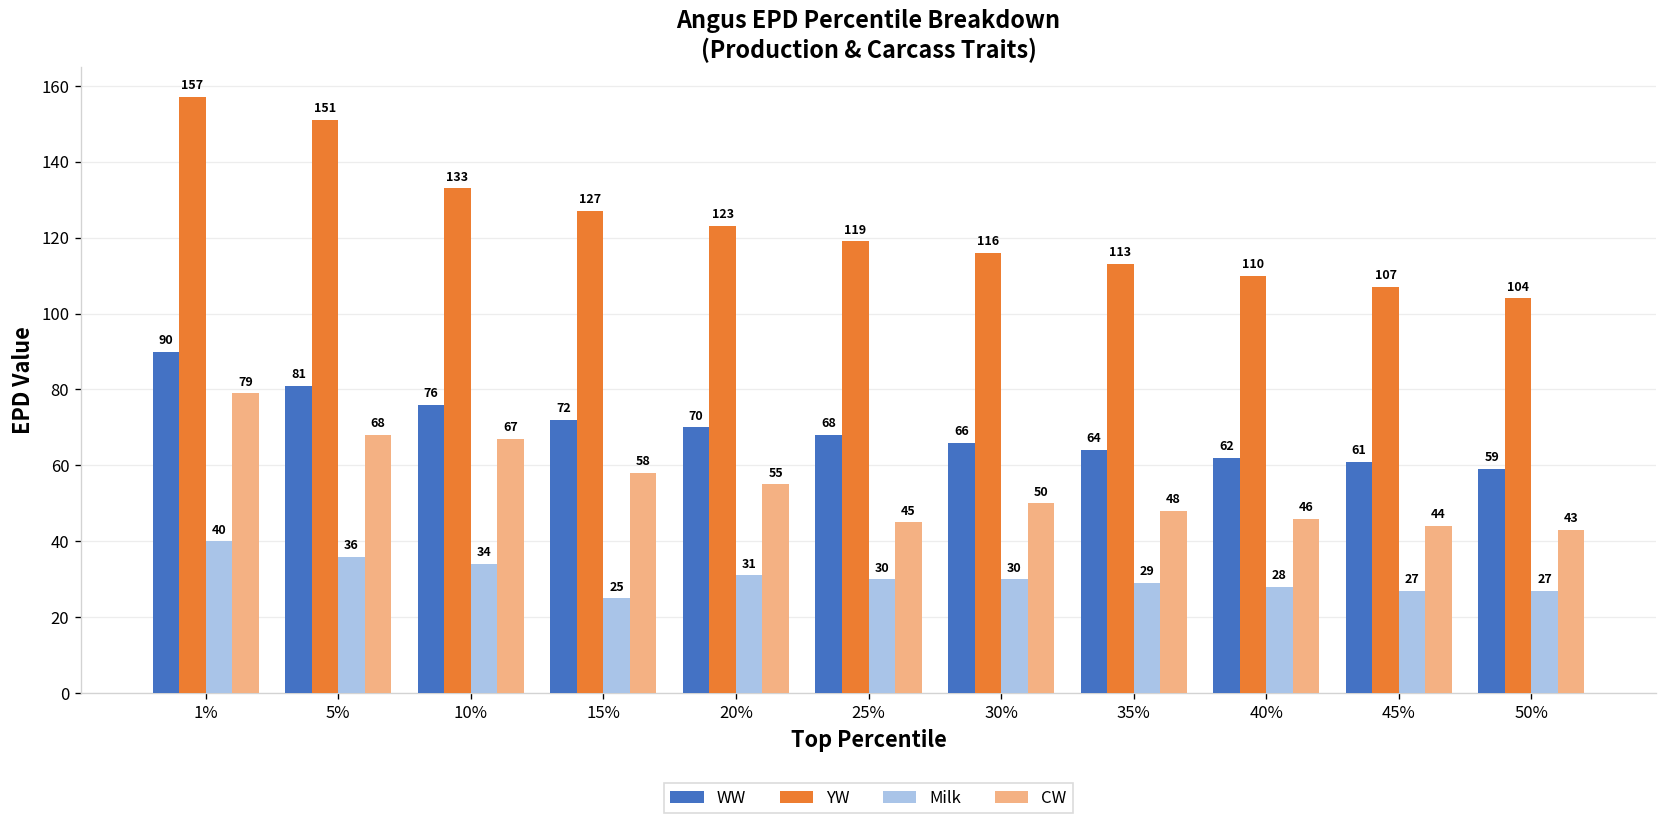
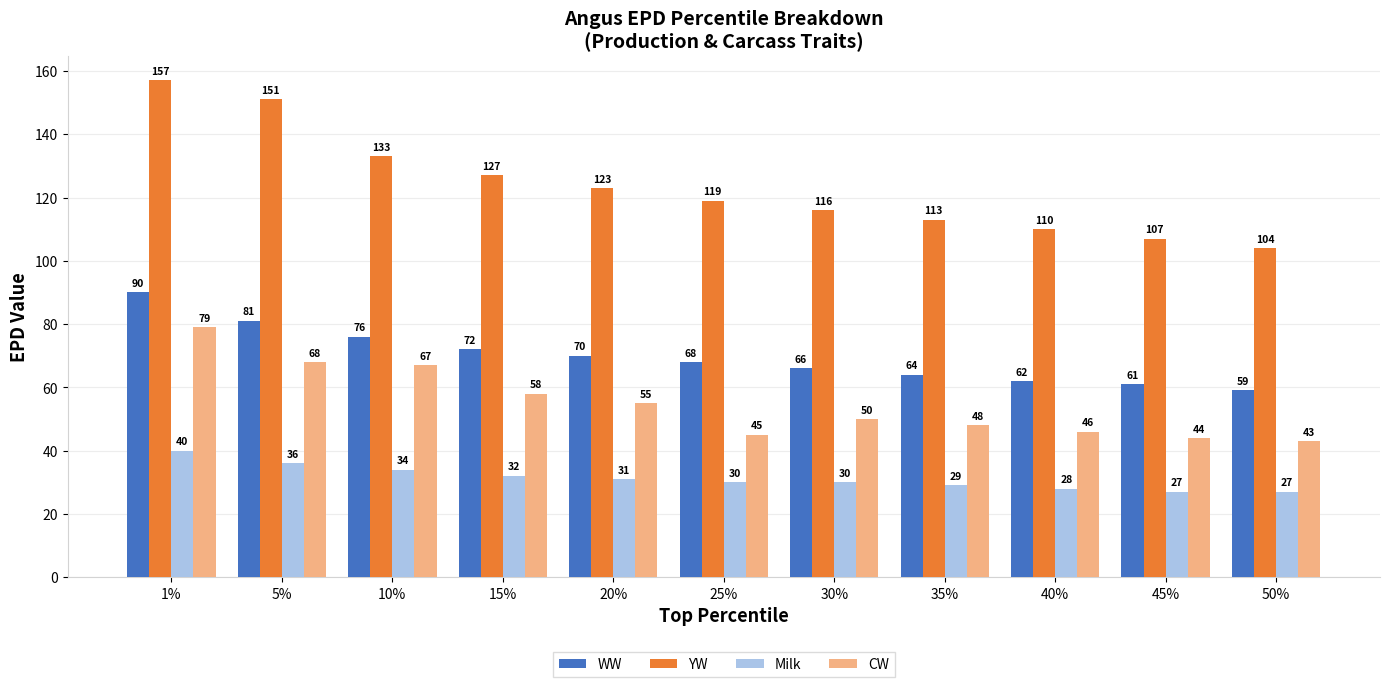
Milk, 15%: 25 -> 32
